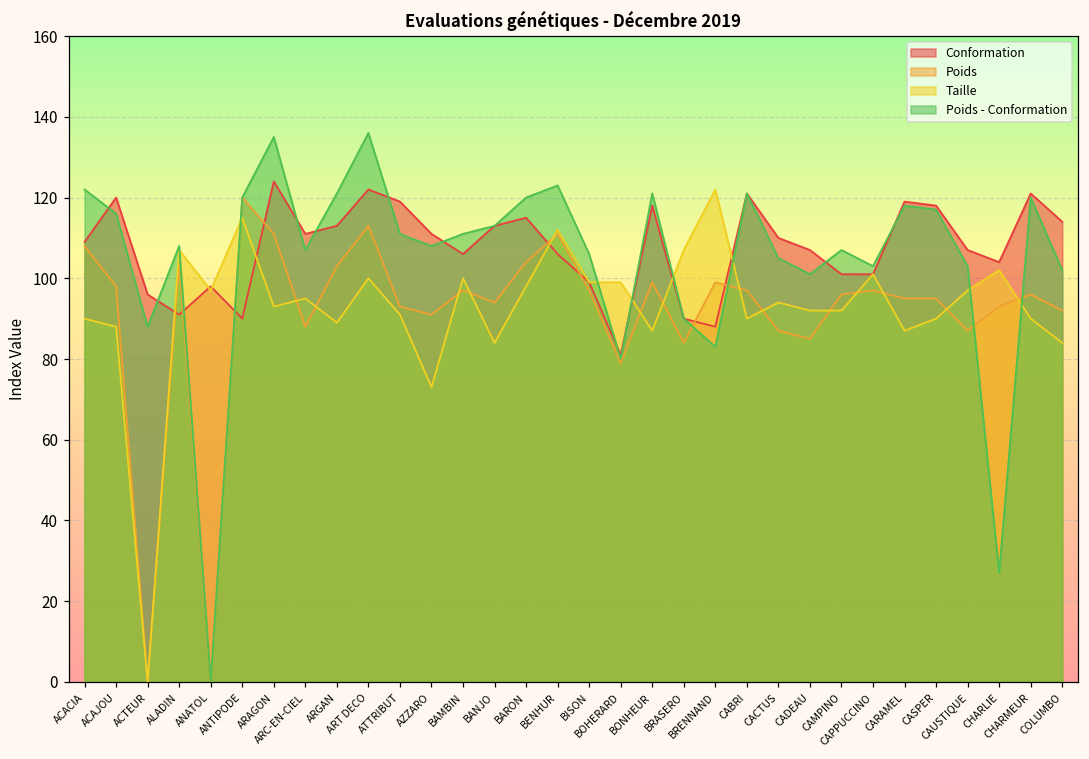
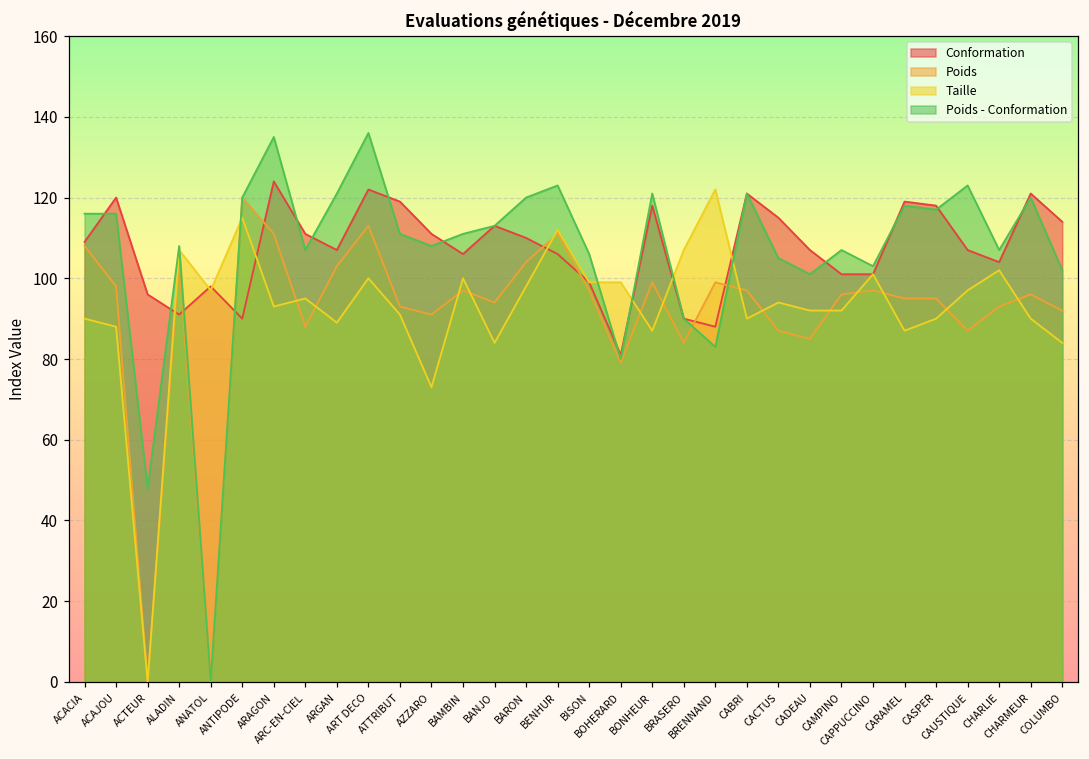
Poids - Conformation, ACACIA: 122 -> 116
Poids - Conformation, ACTEUR: 88 -> 48
Conformation, ARGAN: 113 -> 107
Conformation, BARON: 115 -> 110
Conformation, CACTUS: 110 -> 115
Poids - Conformation, CAUSTIQUE: 103 -> 123
Poids - Conformation, CHARLIE: 27 -> 107
